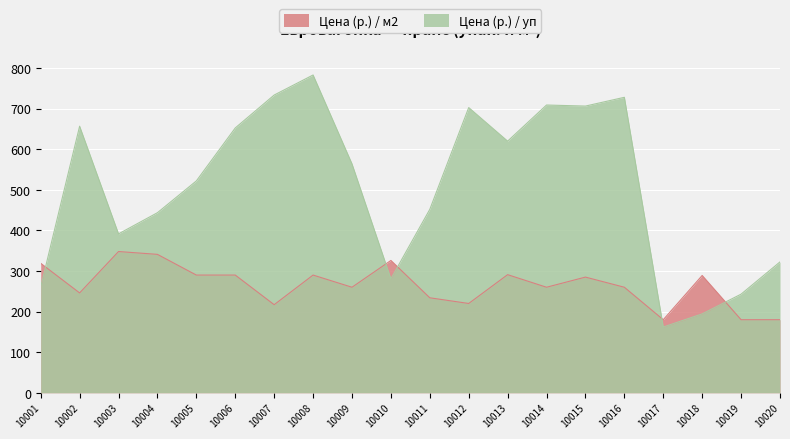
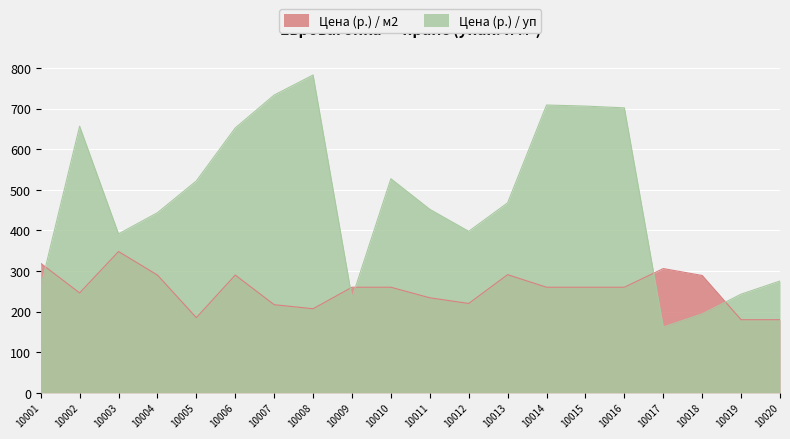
Цена (р.) / м2, 10004: 340 -> 290
Цена (р.) / м2, 10005: 290 -> 190
Цена (р.) / м2, 10008: 290 -> 210
Цена (р.) / уп, 10009: 560 -> 230
Цена (р.) / м2, 10010: 330 -> 260
Цена (р.) / уп, 10010: 280 -> 530
Цена (р.) / уп, 10012: 700 -> 400
Цена (р.) / уп, 10013: 620 -> 470
Цена (р.) / м2, 10015: 290 -> 260
Цена (р.) / уп, 10016: 730 -> 700
Цена (р.) / м2, 10017: 180 -> 310
Цена (р.) / уп, 10020: 320 -> 280
